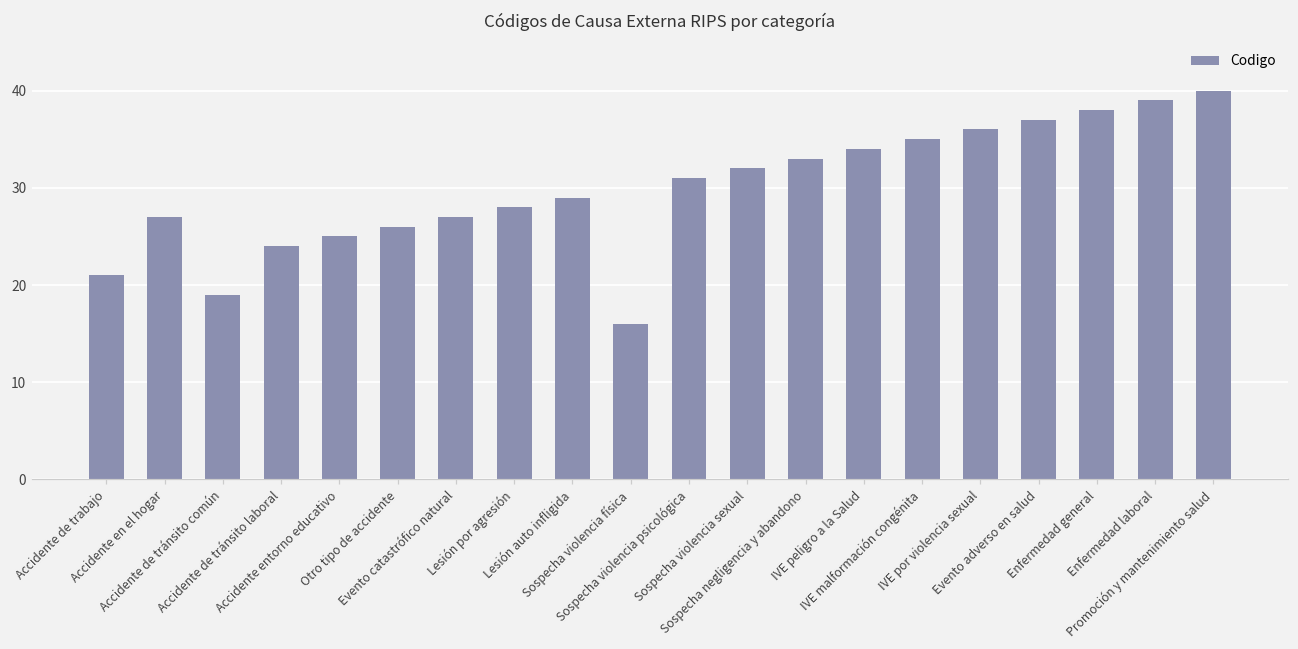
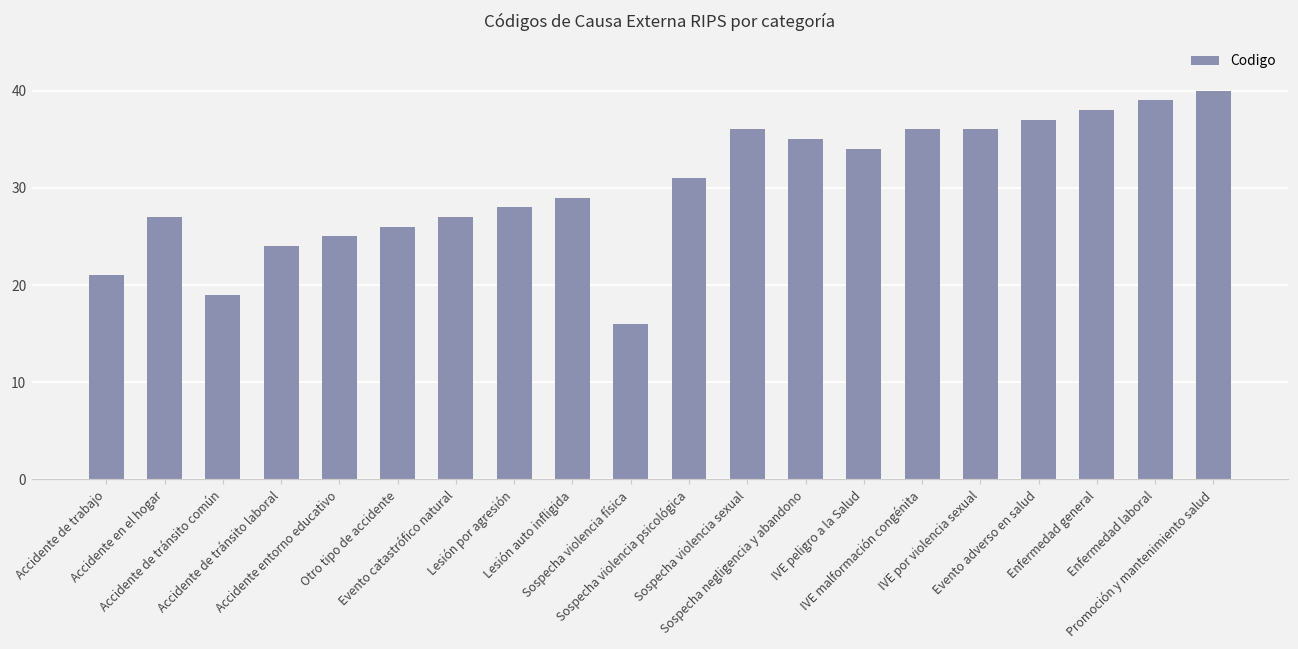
Sospecha violencia sexual: 32 -> 36
Sospecha negligencia y abandono: 33 -> 35
IVE malformación congénita: 35 -> 36
